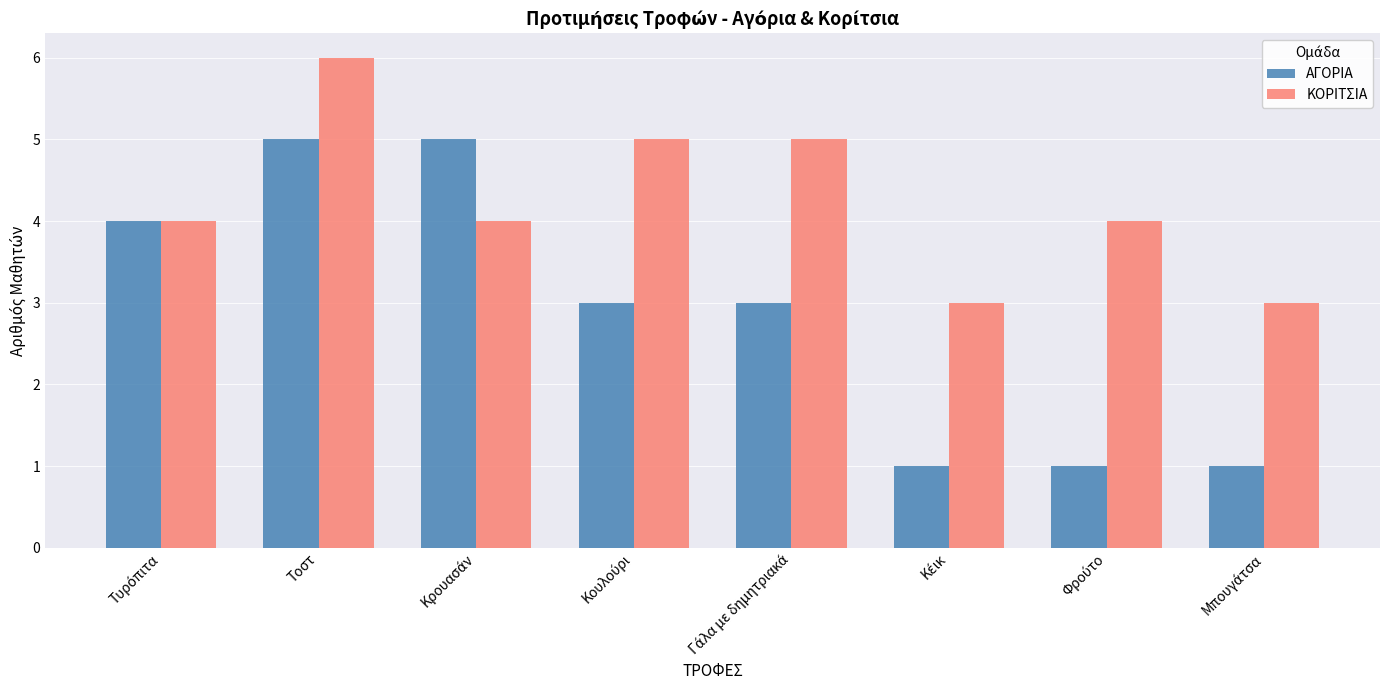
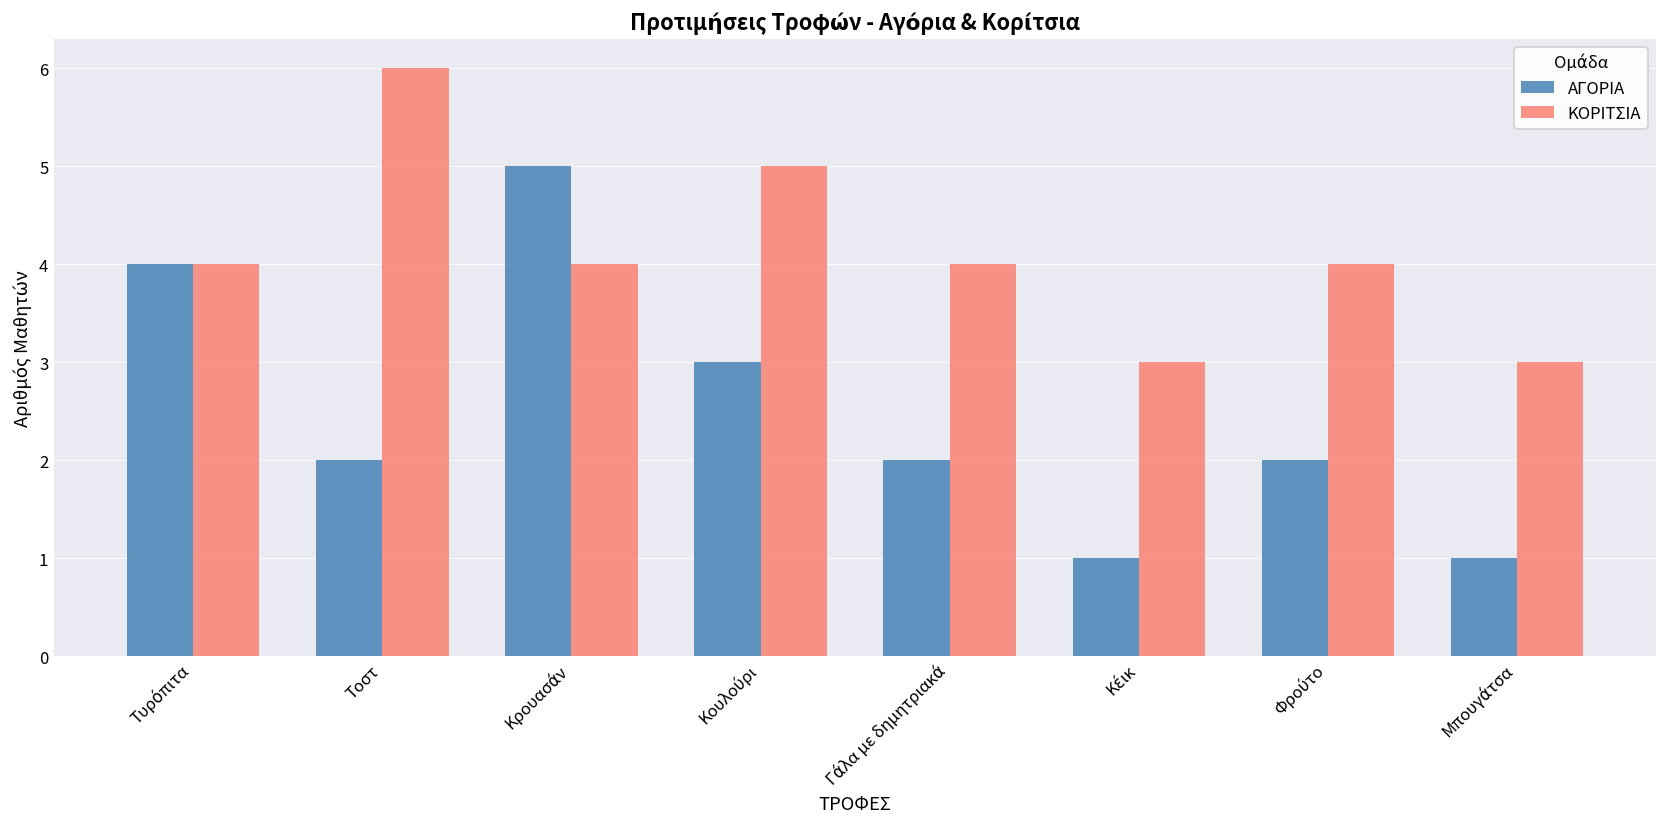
ΑΓΟΡΙΑ, Τοστ: 5 -> 2
ΑΓΟΡΙΑ, Γάλα με δημητριακά: 3 -> 2
ΚΟΡΙΤΣΙΑ, Γάλα με δημητριακά: 5 -> 4
ΑΓΟΡΙΑ, Φρούτο: 1 -> 2
